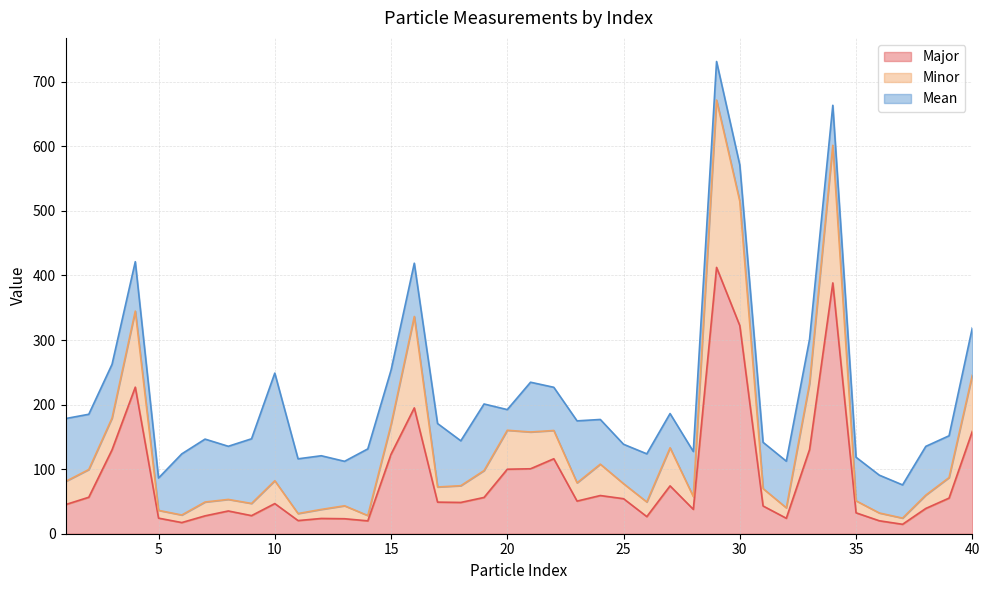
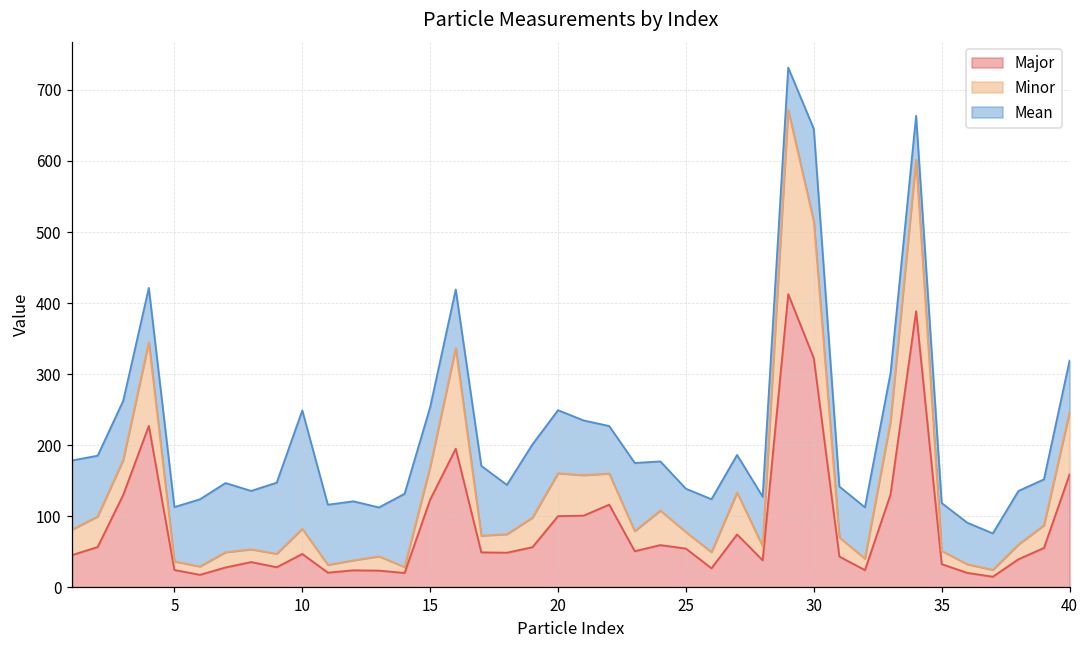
Mean, 5: 50 -> 80
Mean, 20: 30 -> 90
Mean, 30: 60 -> 130
